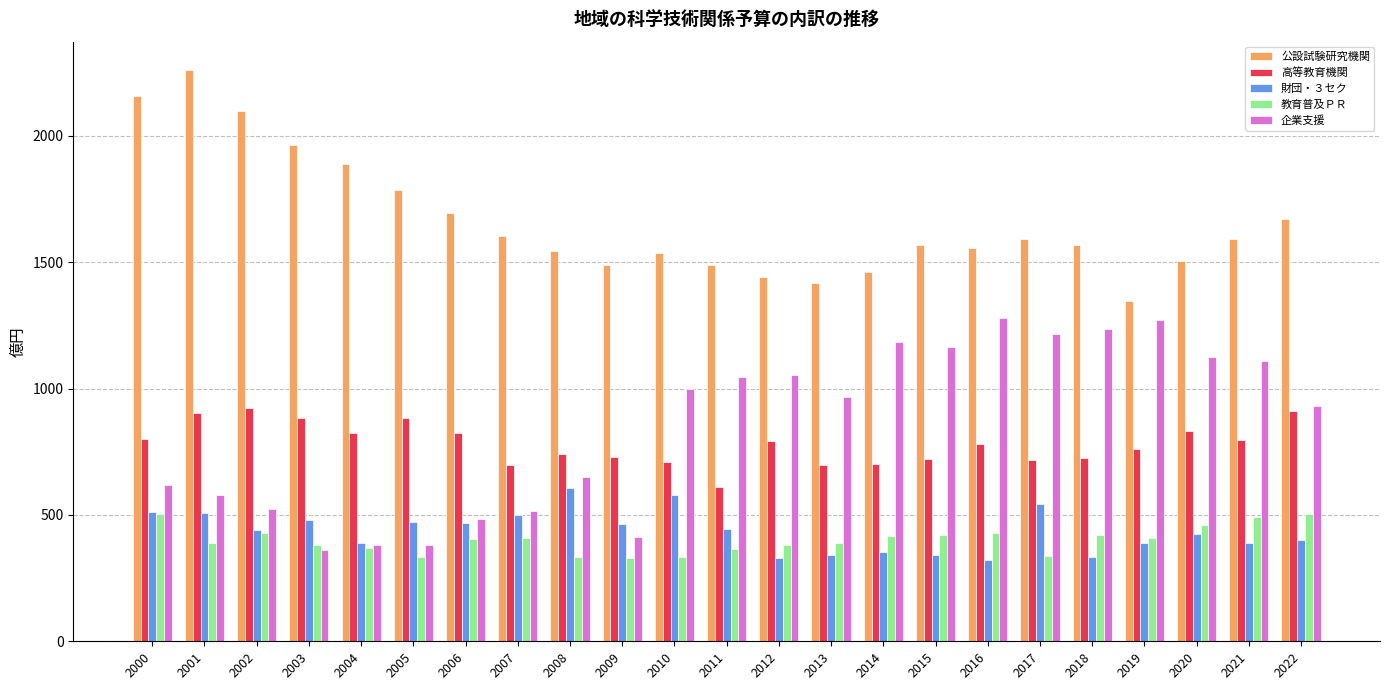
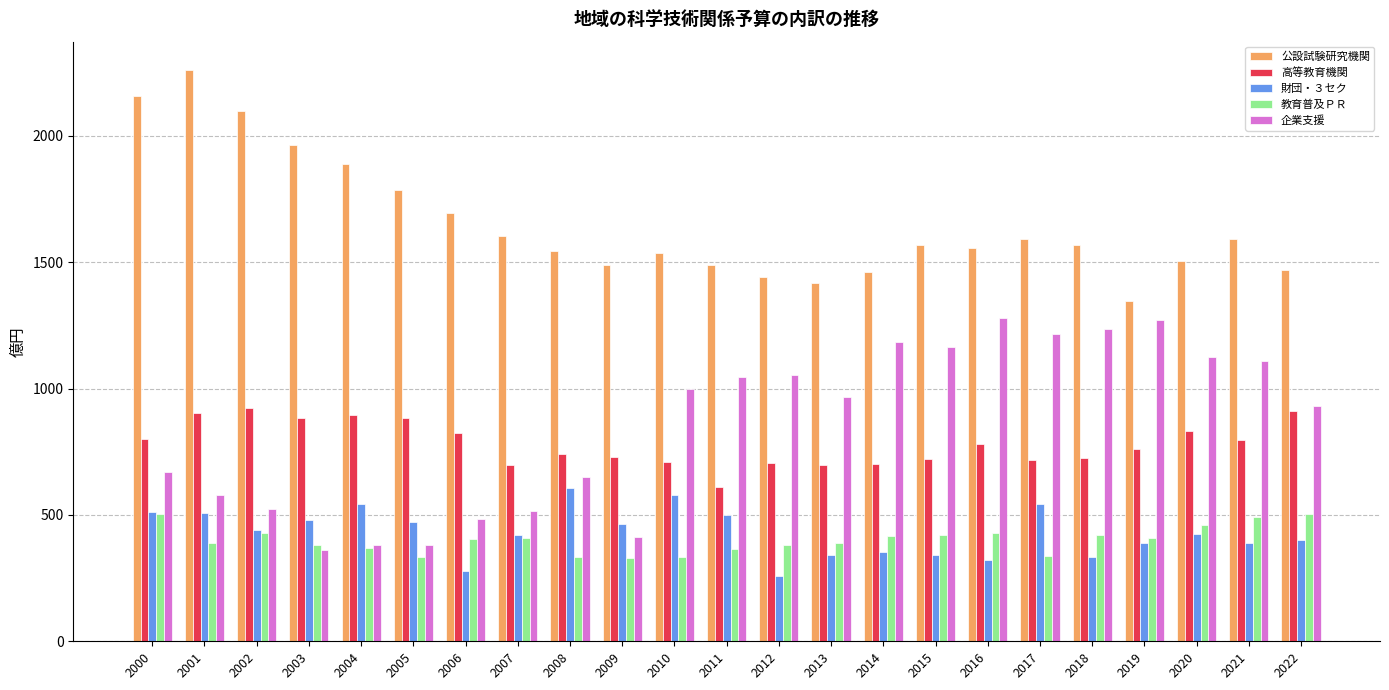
企業支援, 2000: 620 -> 670
高等教育機関, 2004: 820 -> 890
財団・３セク, 2004: 390 -> 540
財団・３セク, 2006: 470 -> 280
財団・３セク, 2007: 500 -> 420
財団・３セク, 2011: 440 -> 500
高等教育機関, 2012: 790 -> 700
財団・３セク, 2012: 330 -> 260
公設試験研究機関, 2022: 1670 -> 1470
